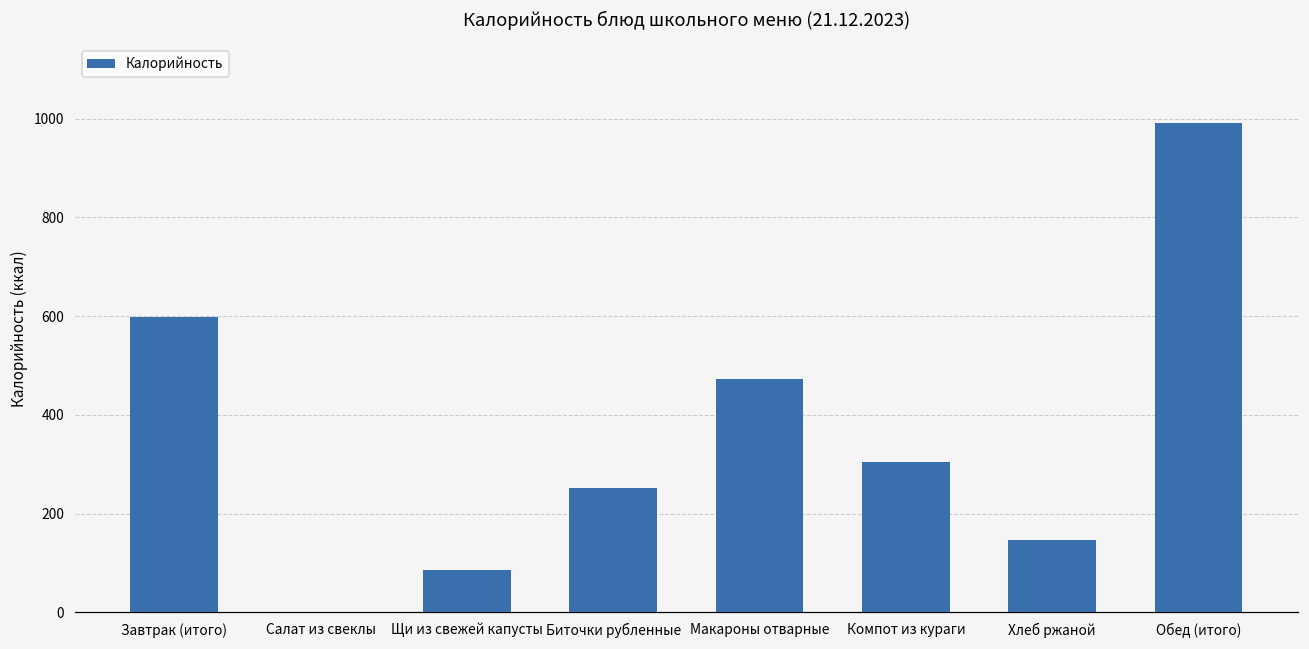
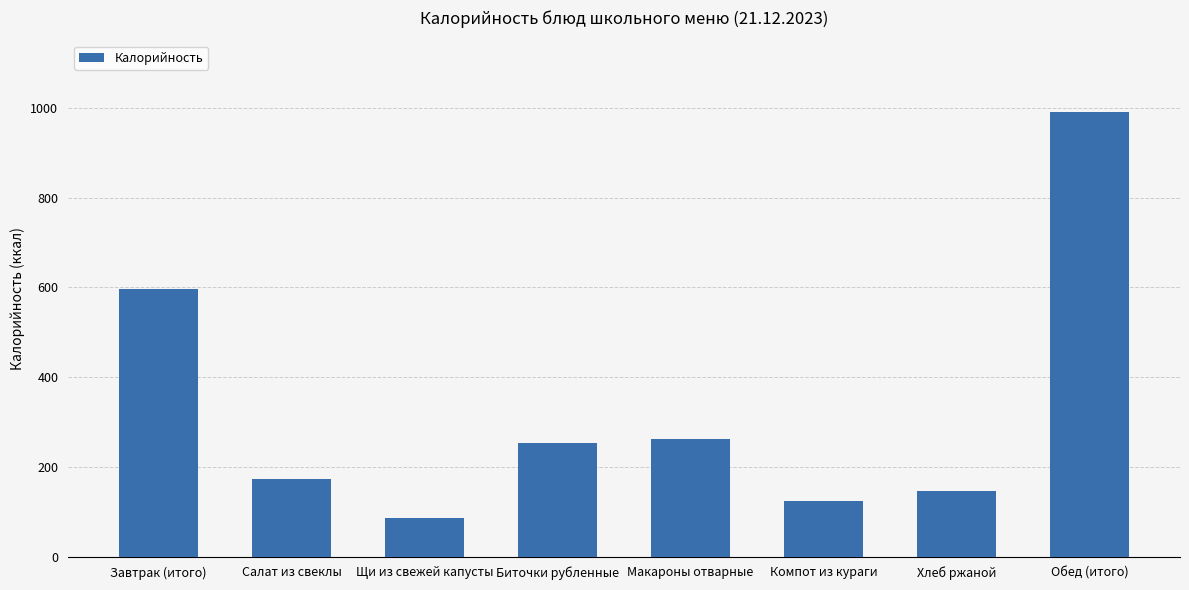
Салат из свеклы: 0 -> 170
Макароны отварные: 470 -> 260
Компот из кураги: 310 -> 120
